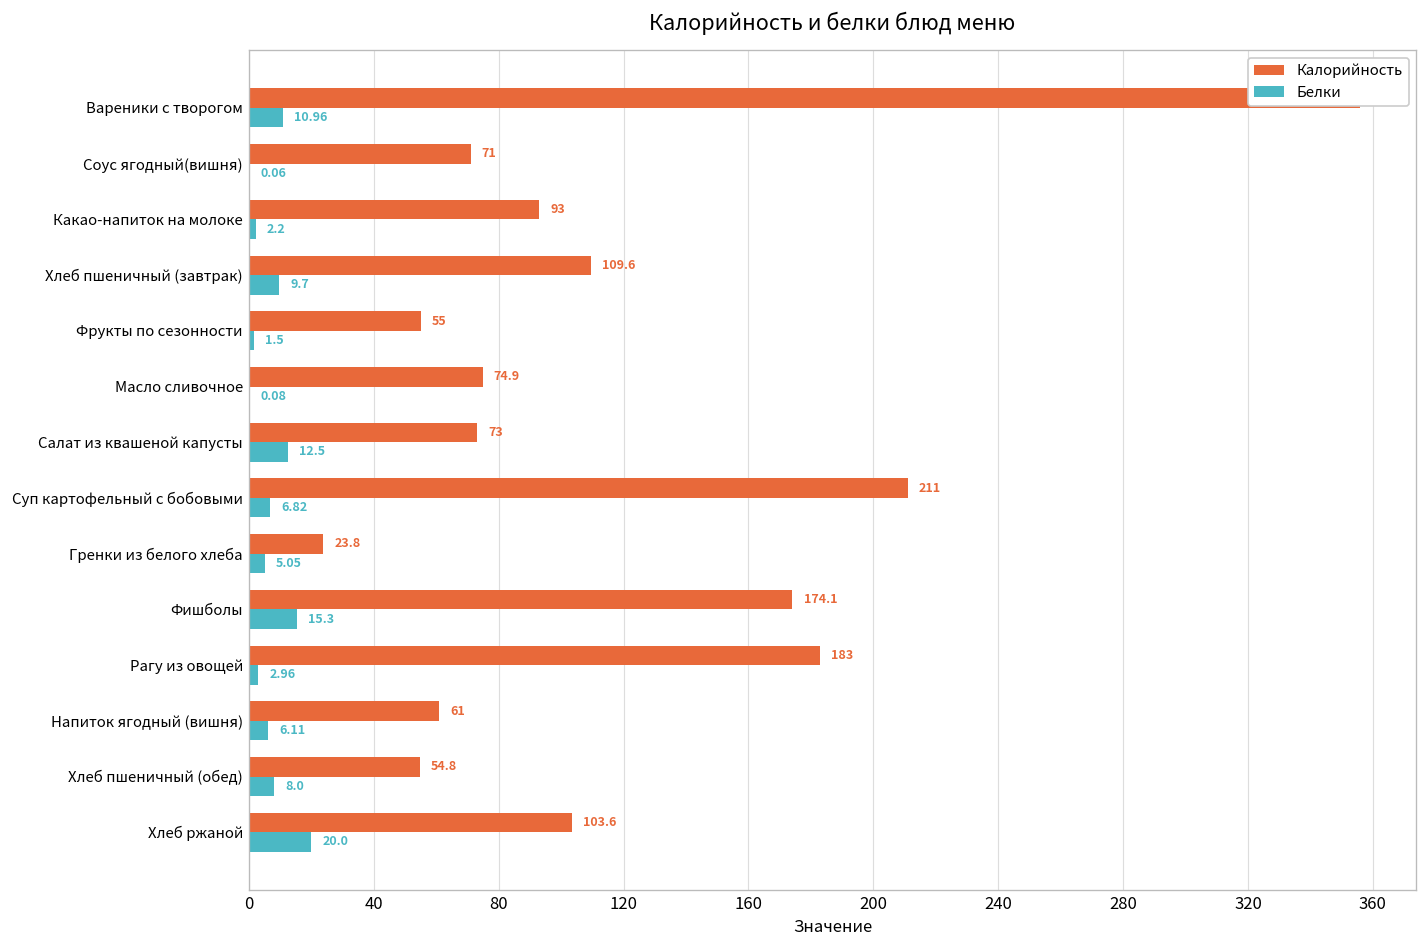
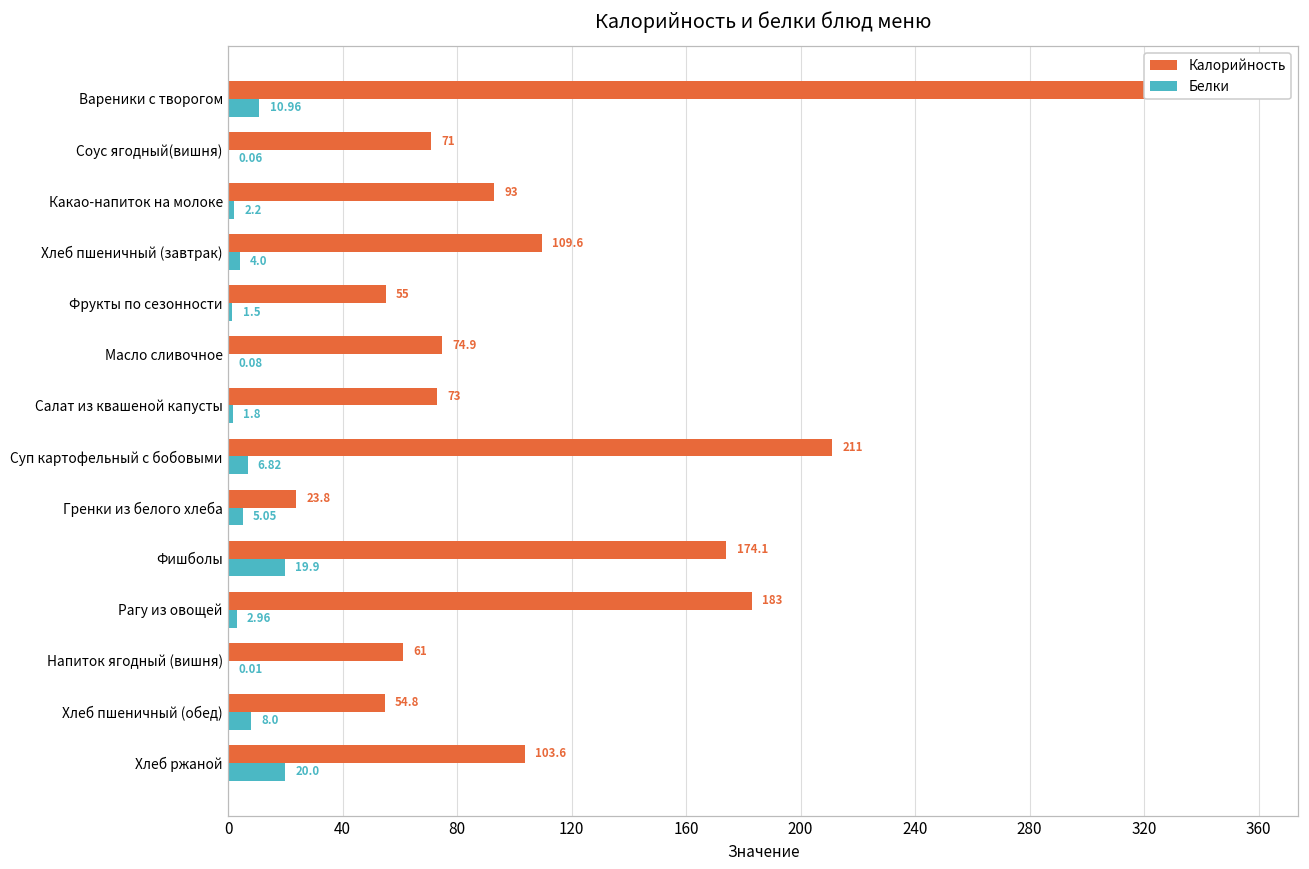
Белки, Хлеб пшеничный (завтрак): 9.7 -> 4.0
Белки, Салат из квашеной капусты: 12.5 -> 1.8
Белки, Фишболы: 15.3 -> 19.9
Белки, Напиток ягодный (вишня): 6.11 -> 0.01
